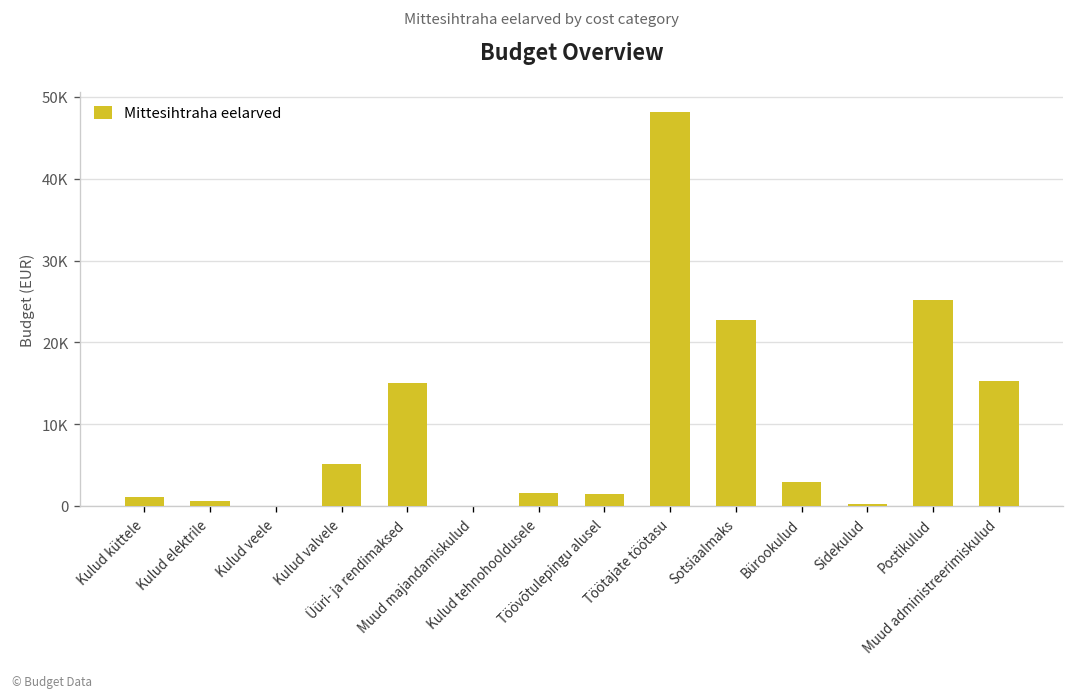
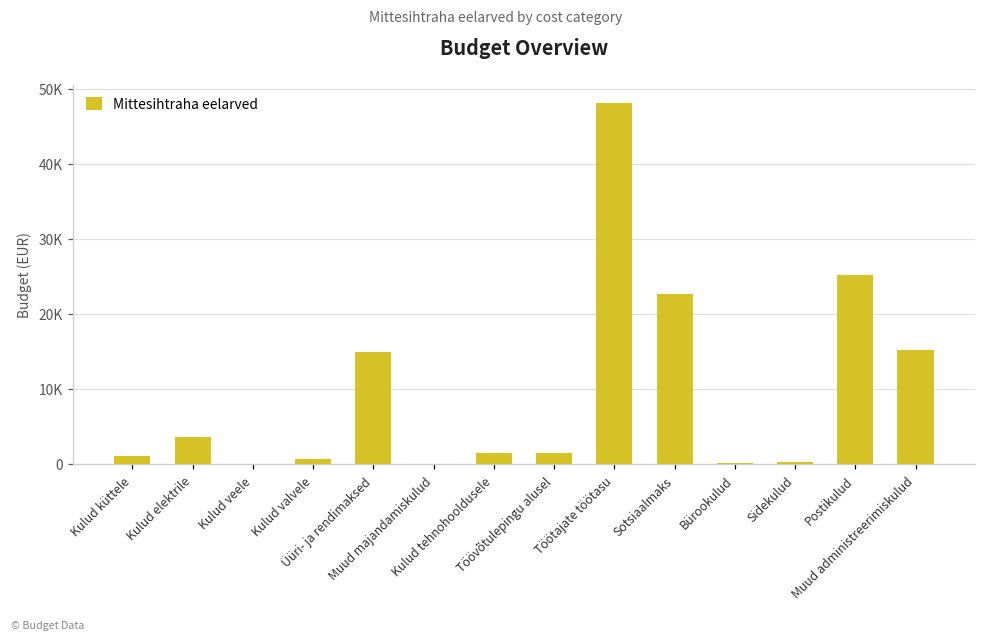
Kulud elektrile: 1000 -> 4000
Kulud valvele: 5000 -> 1000
Bürookulud: 3000 -> 0
